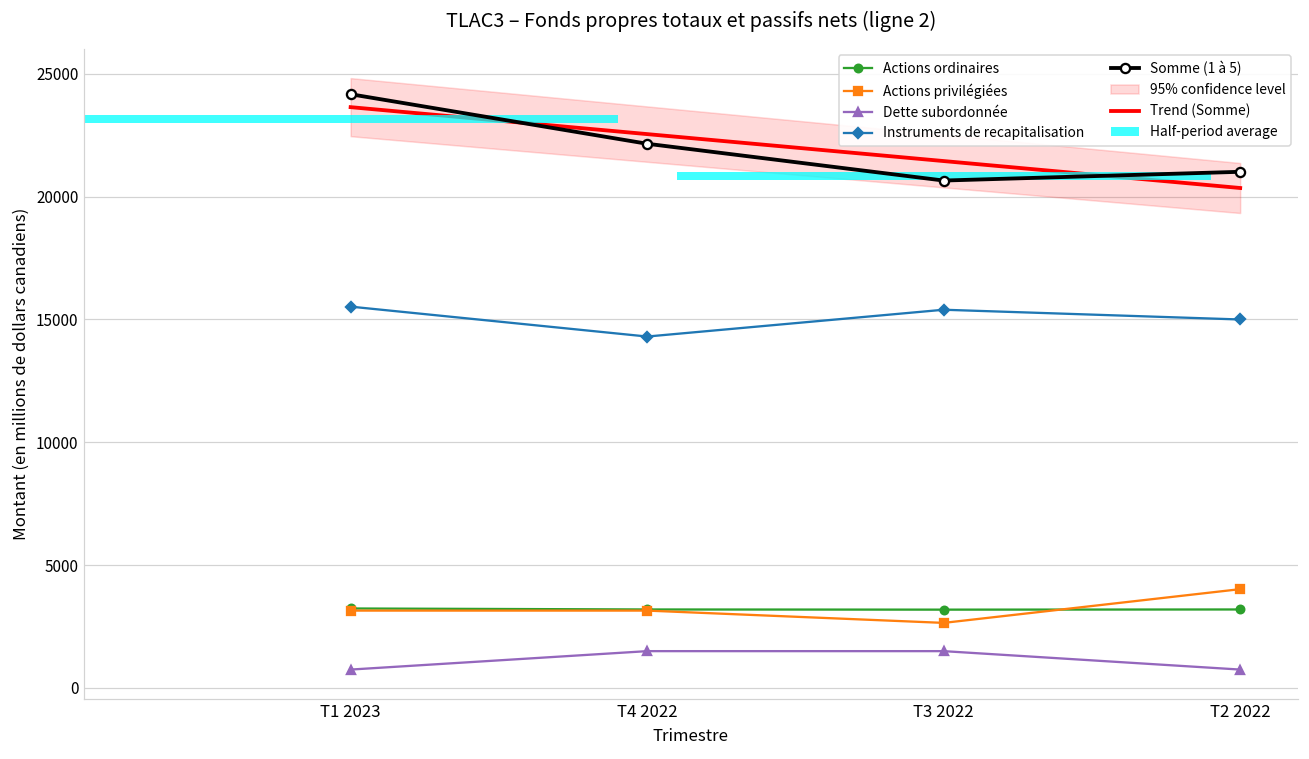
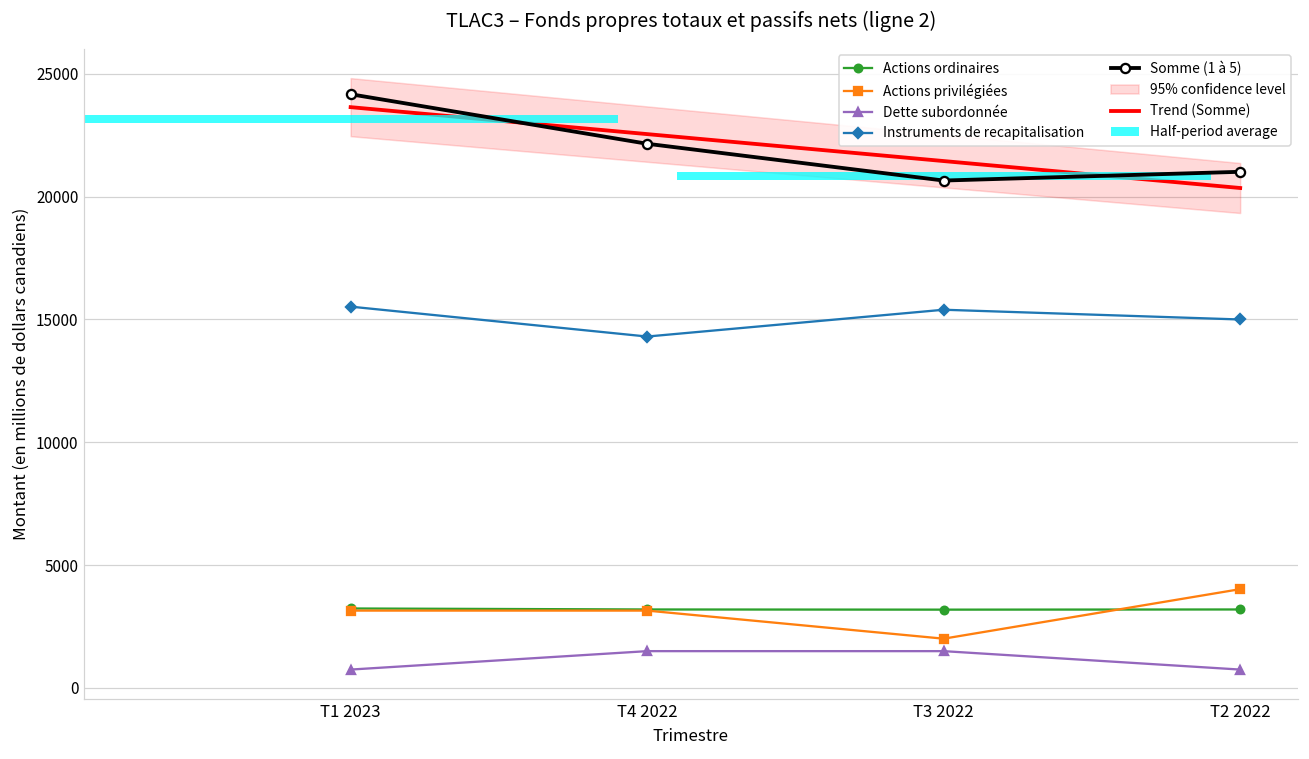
Actions privilégiées, T3 2022: 2700 -> 2000
